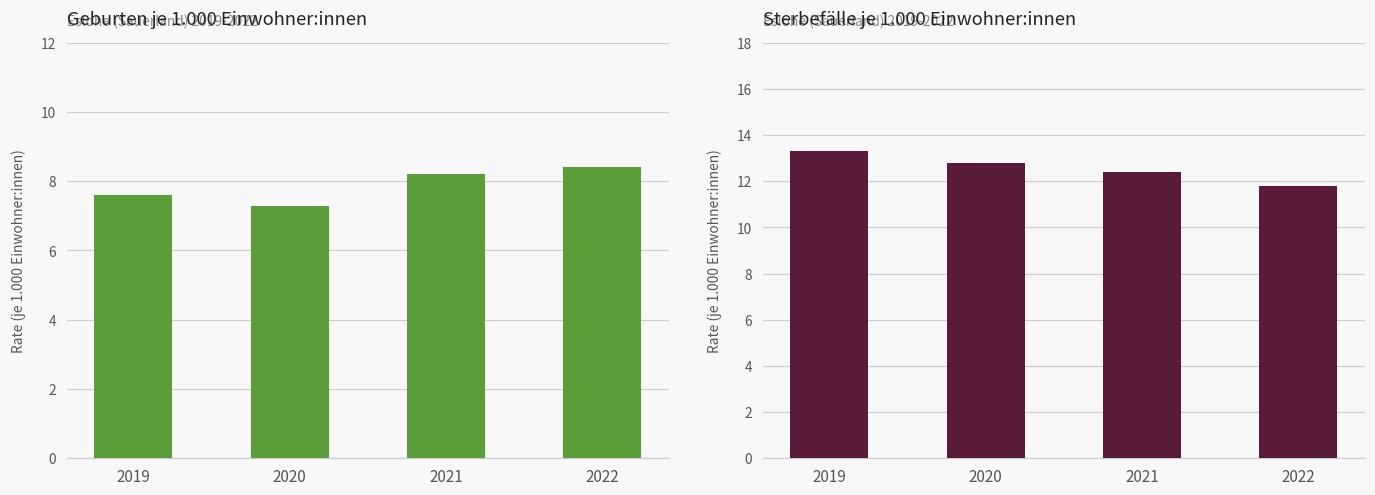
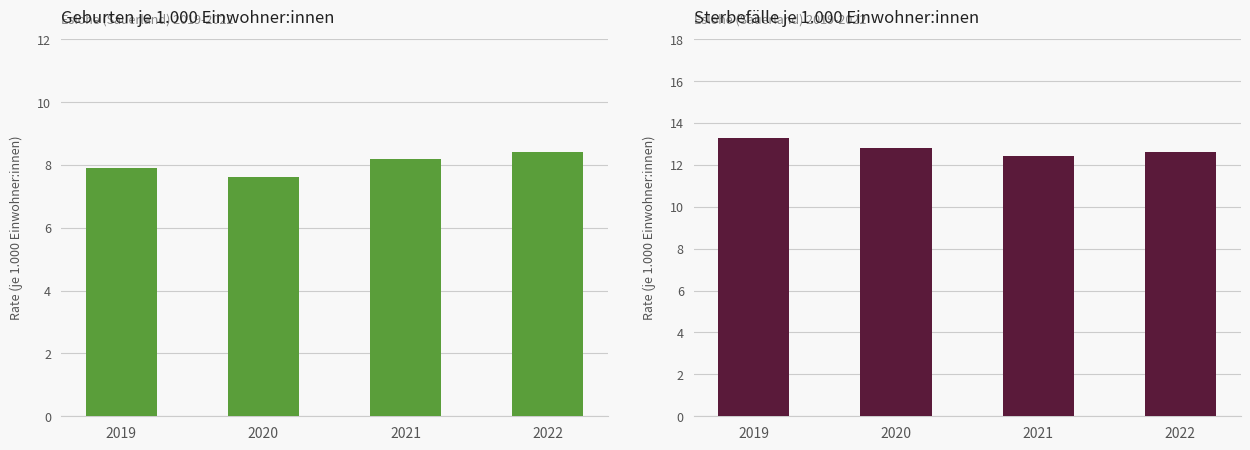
Geburten je 1.000 Einwohner:innen, 2019: 7.6 -> 7.9
Geburten je 1.000 Einwohner:innen, 2020: 7.3 -> 7.6
Sterbefälle je 1.000 Einwohner:innen, 2022: 11.8 -> 12.6
